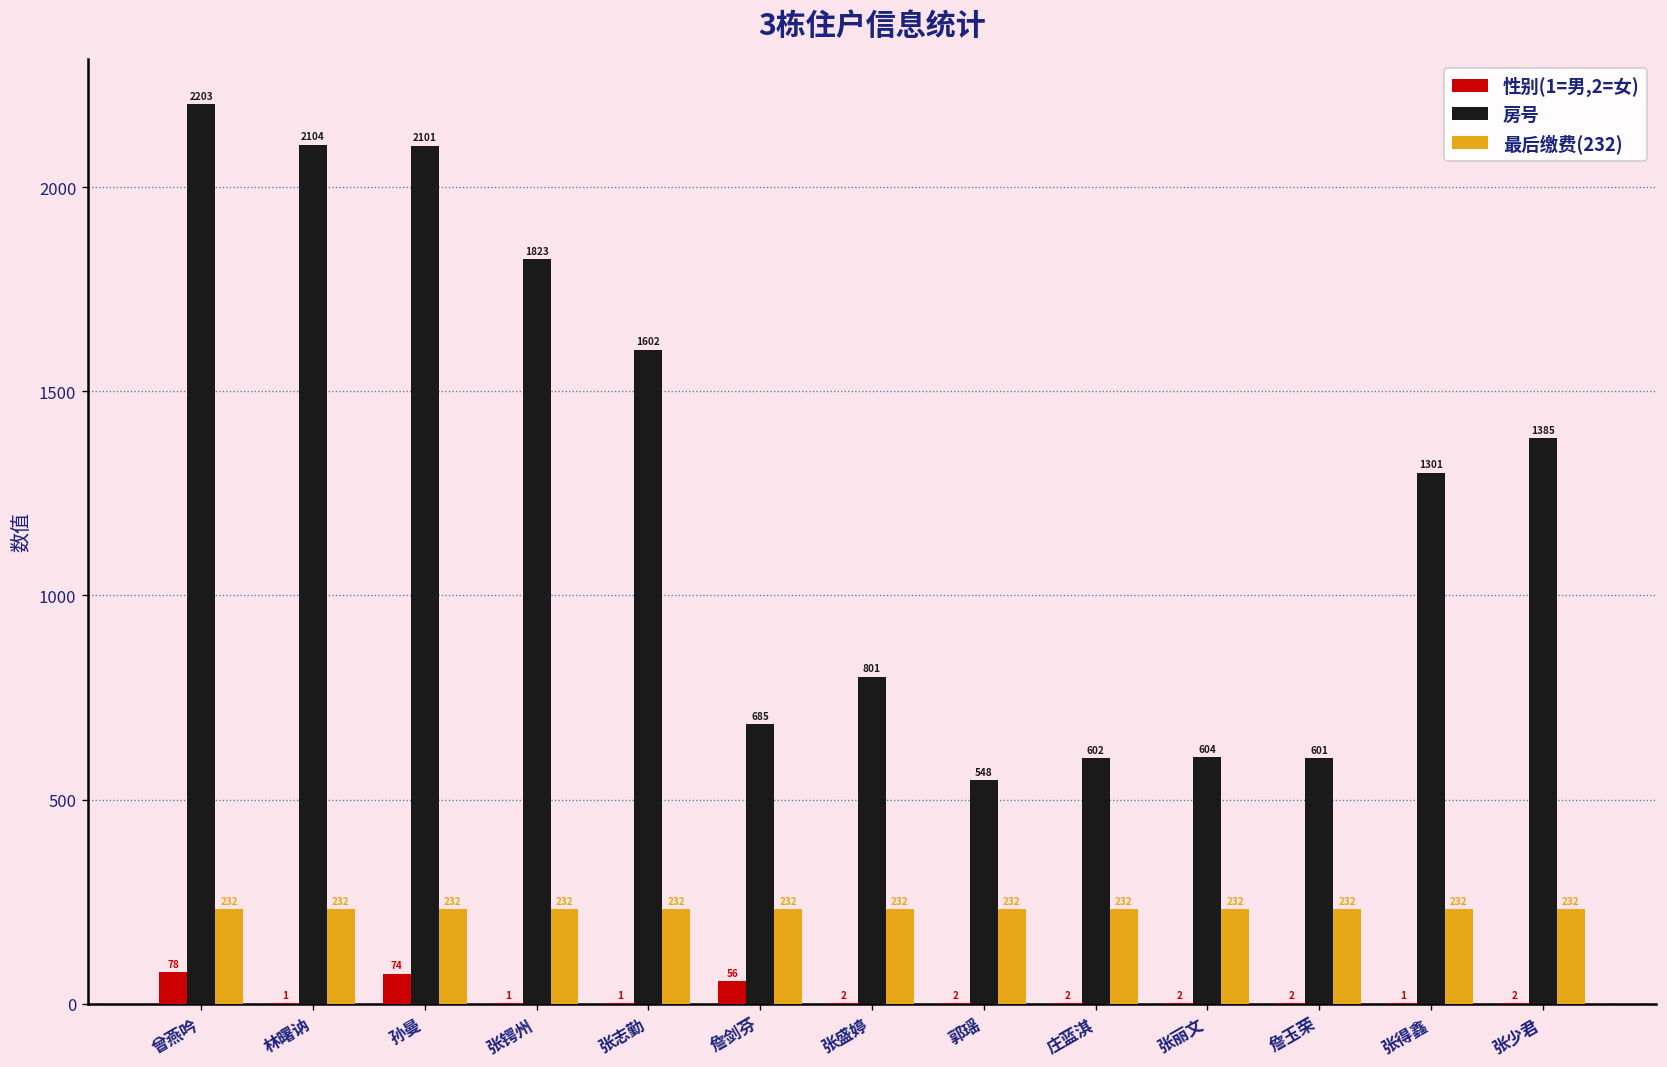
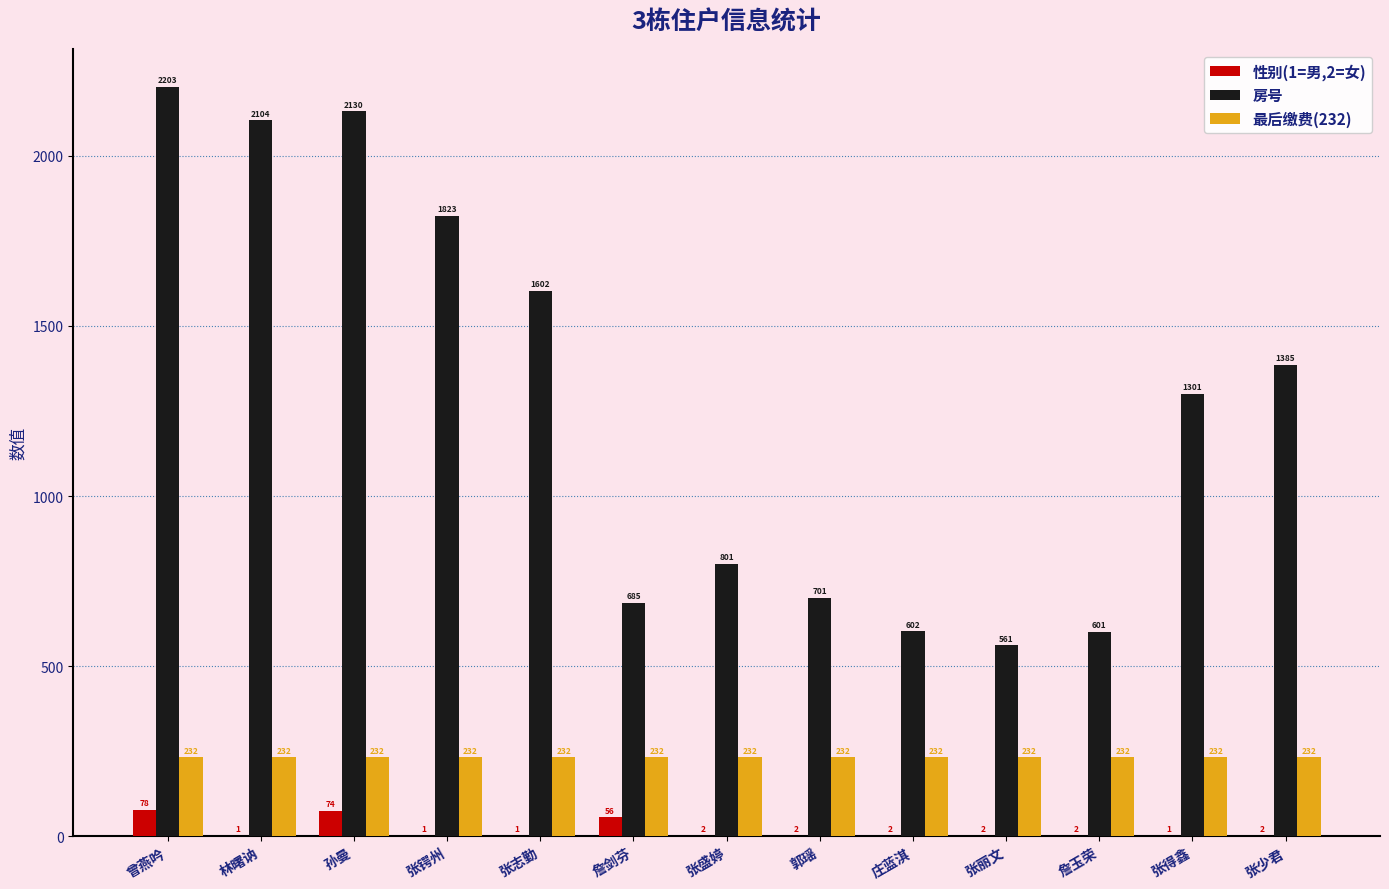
房号, 孙曼: 2101 -> 2130
房号, 郭瑶: 548 -> 701
房号, 张丽文: 604 -> 561
